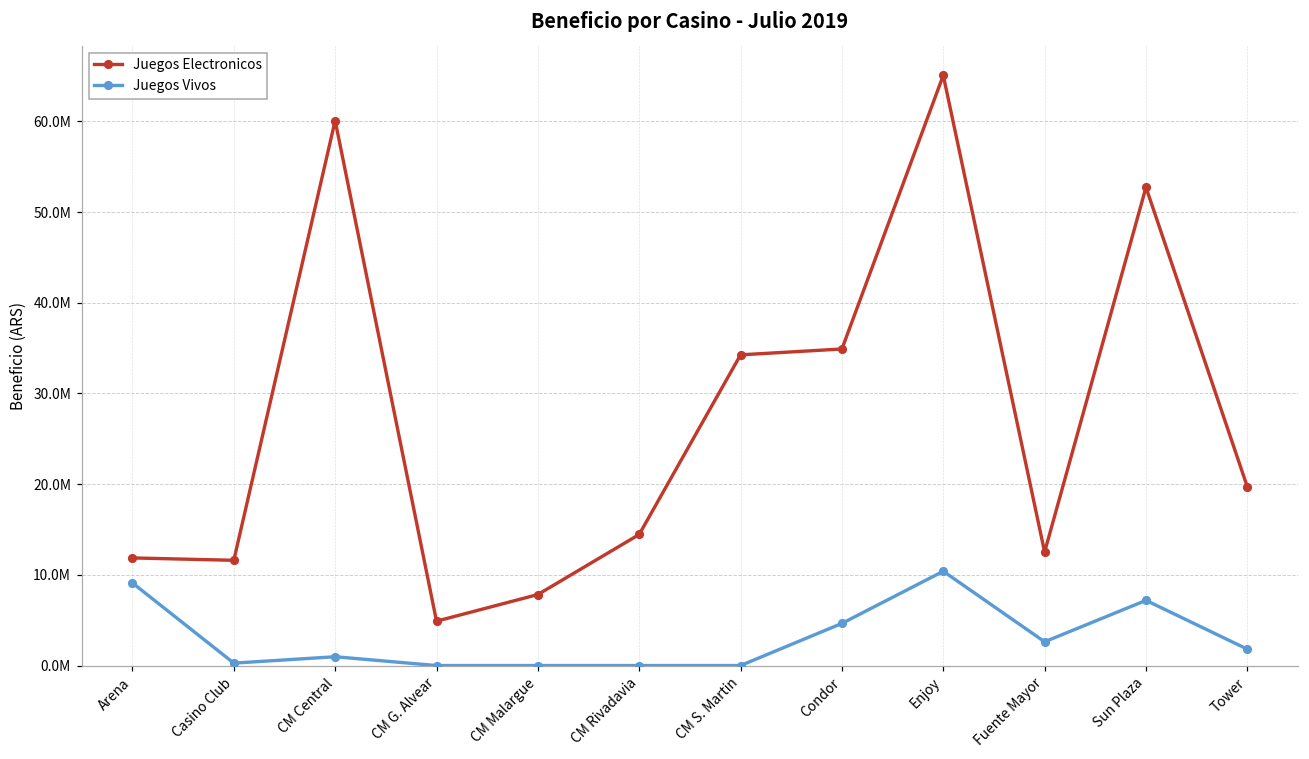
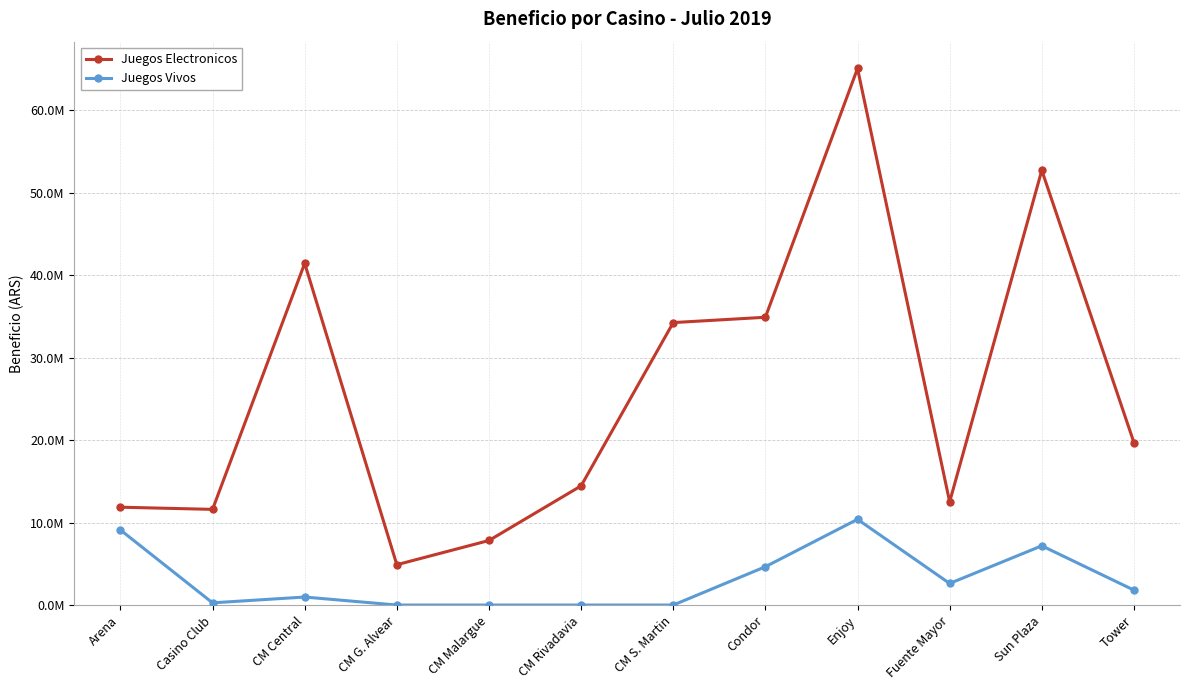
Juegos Electronicos, CM Central: 60000000 -> 41000000
